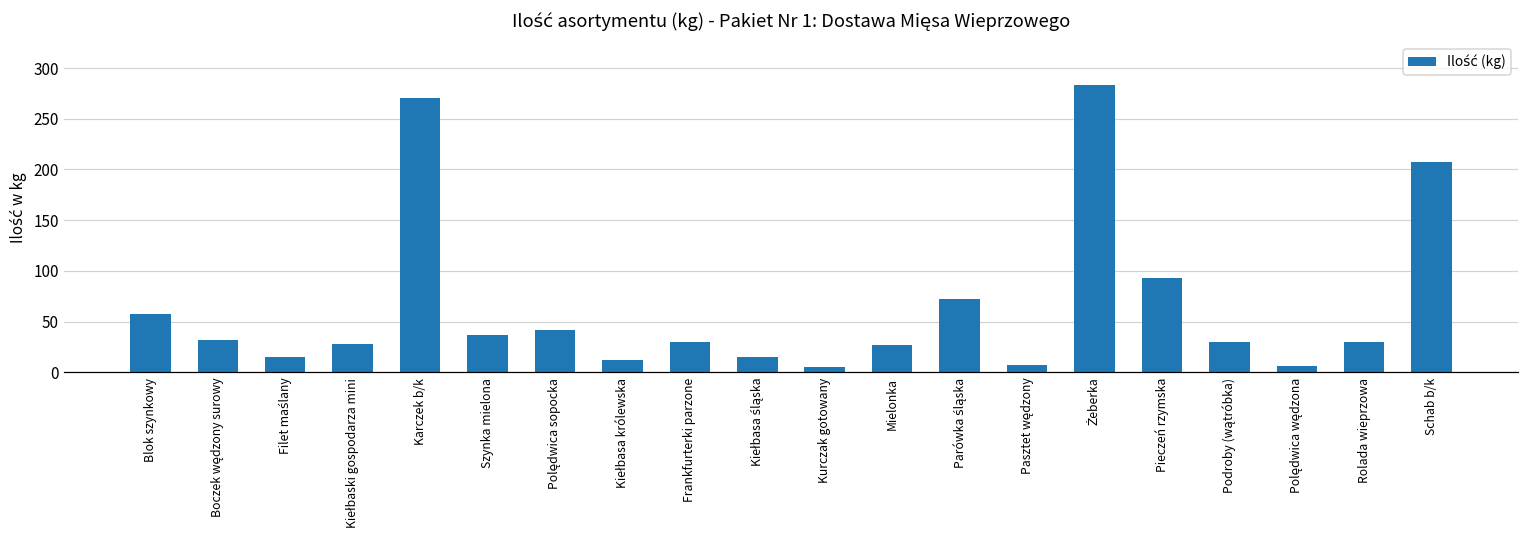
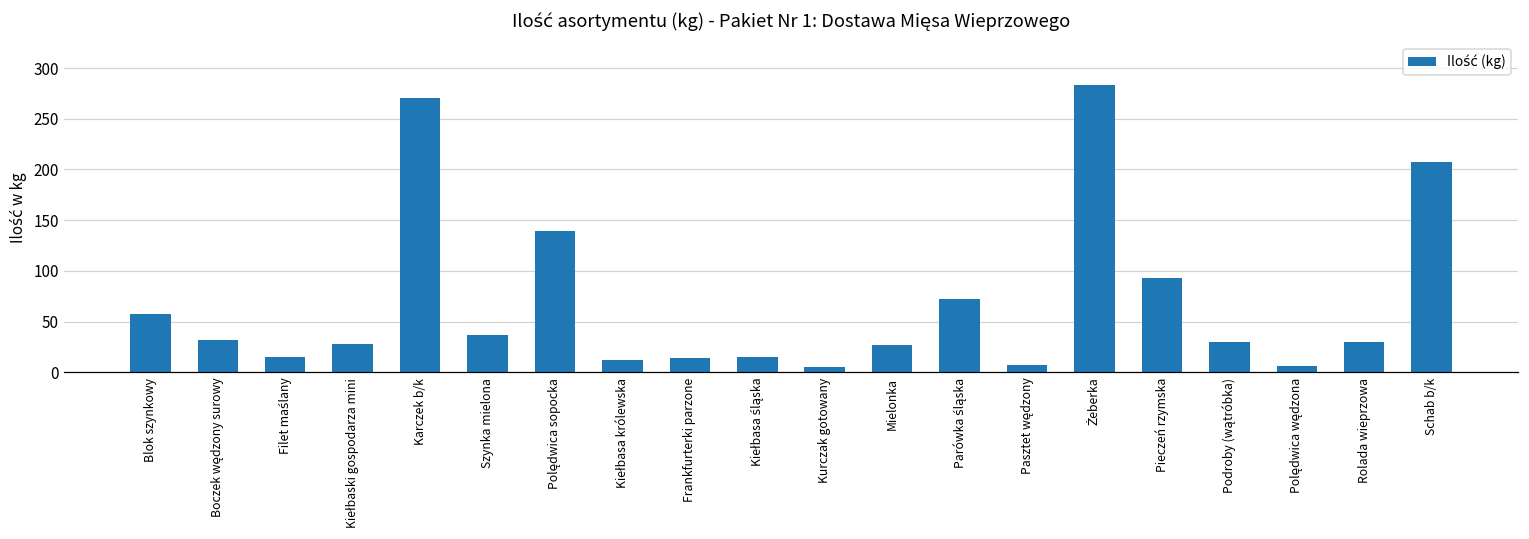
Polędwica sopocka: 40 -> 140
Frankfurterki parzone: 30 -> 10
